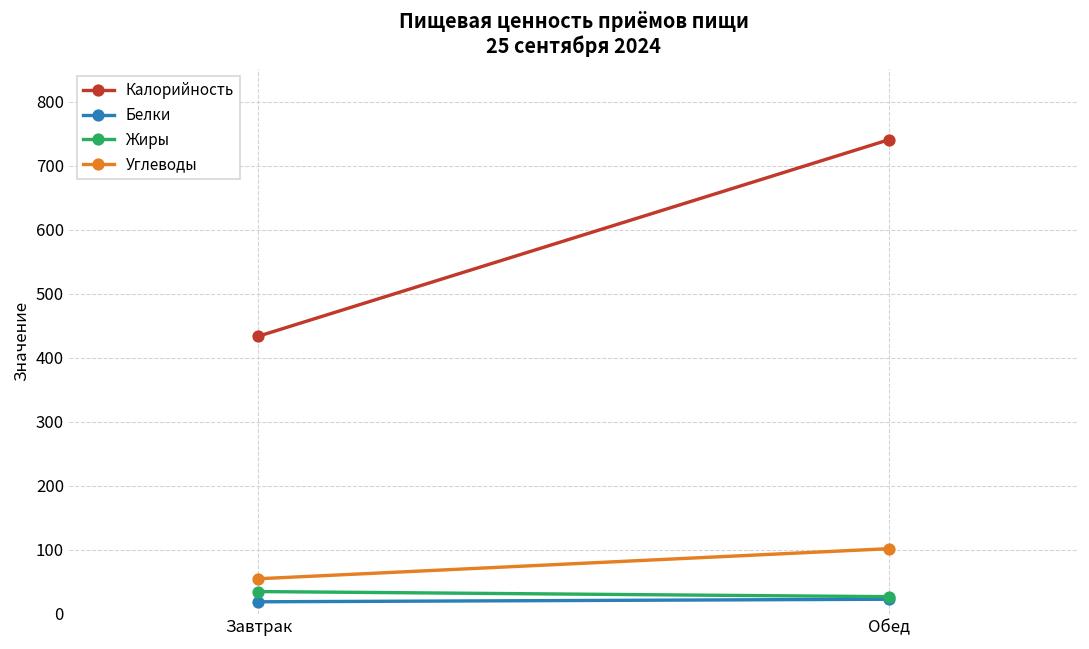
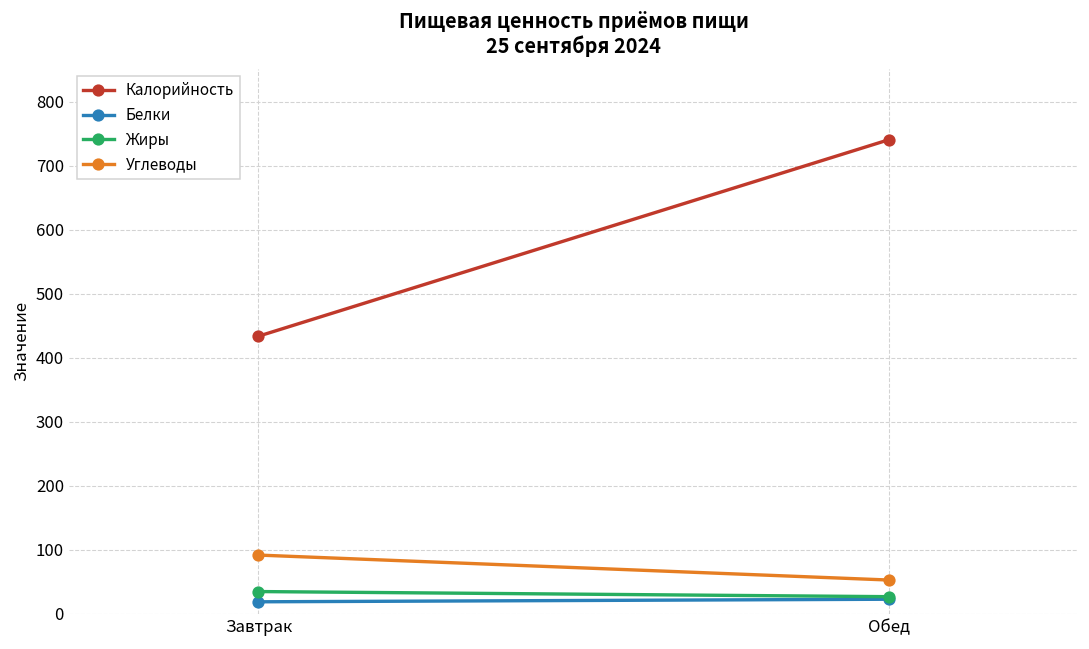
Углеводы, Завтрак: 60 -> 90
Углеводы, Обед: 100 -> 50
